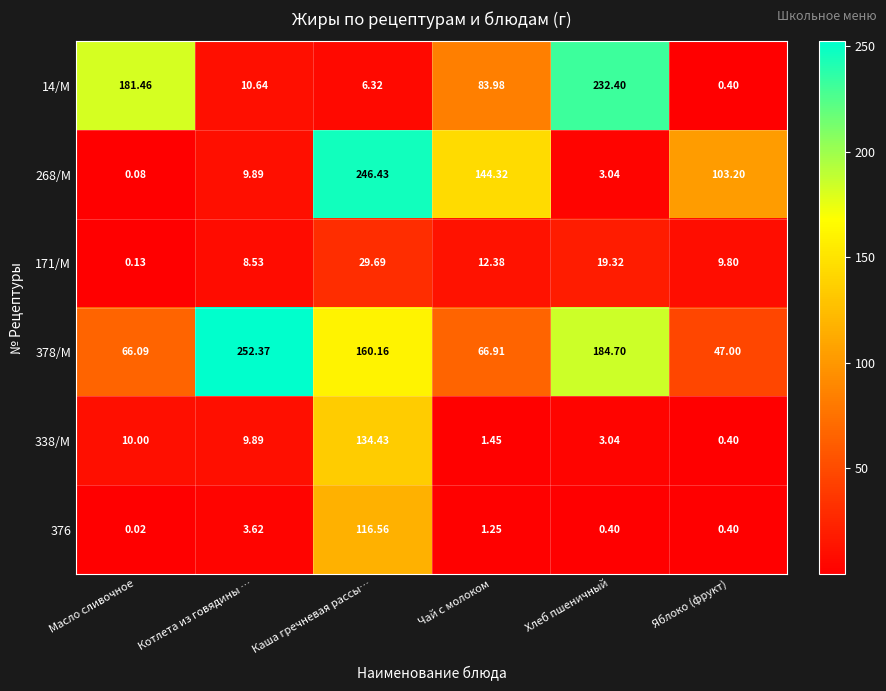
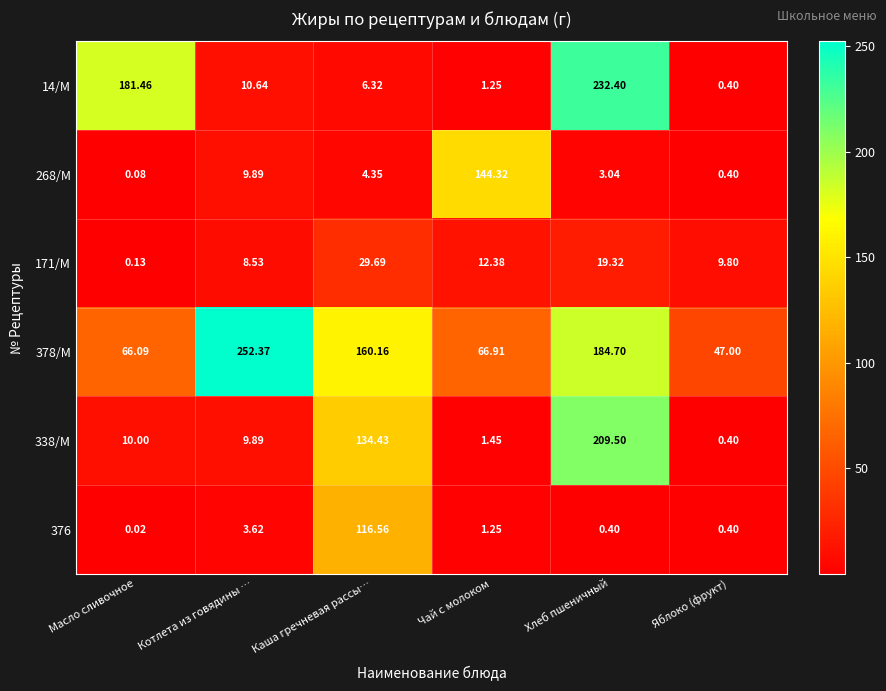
14/М, Чай с молоком: 83.98 -> 1.25
268/М, Каша гречневая рассы…: 246.43 -> 4.35
268/М, Яблоко (фрукт): 103.20 -> 0.40
338/М, Хлеб пшеничный: 3.04 -> 209.50
